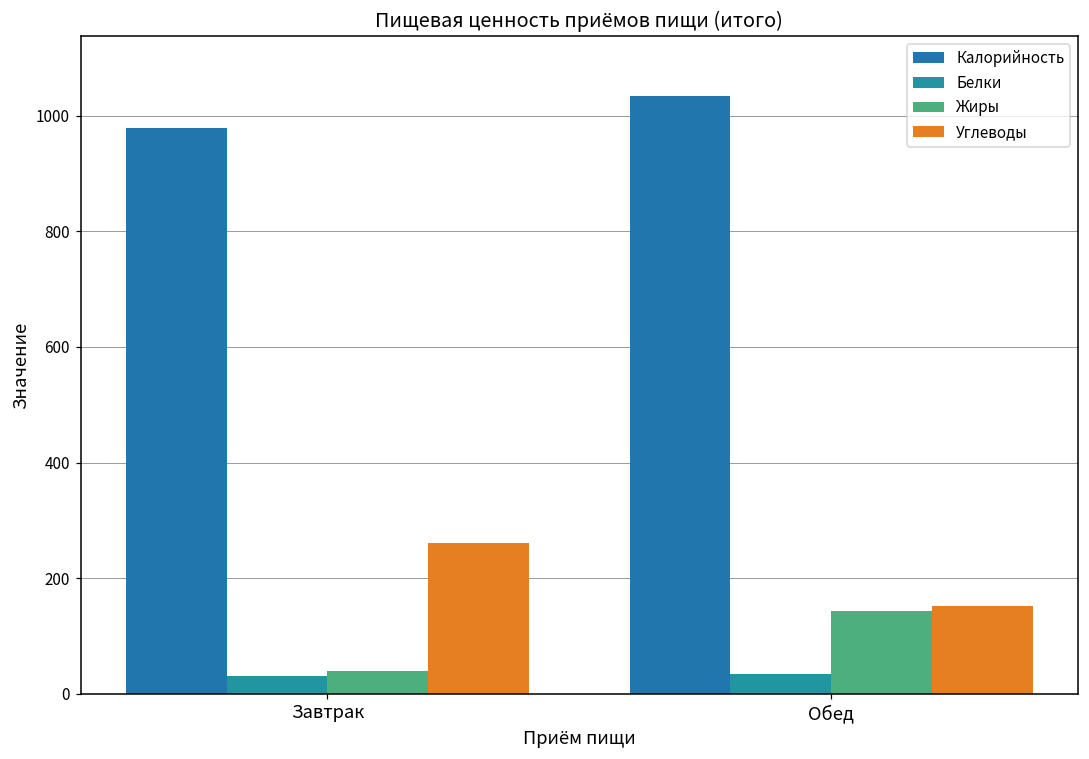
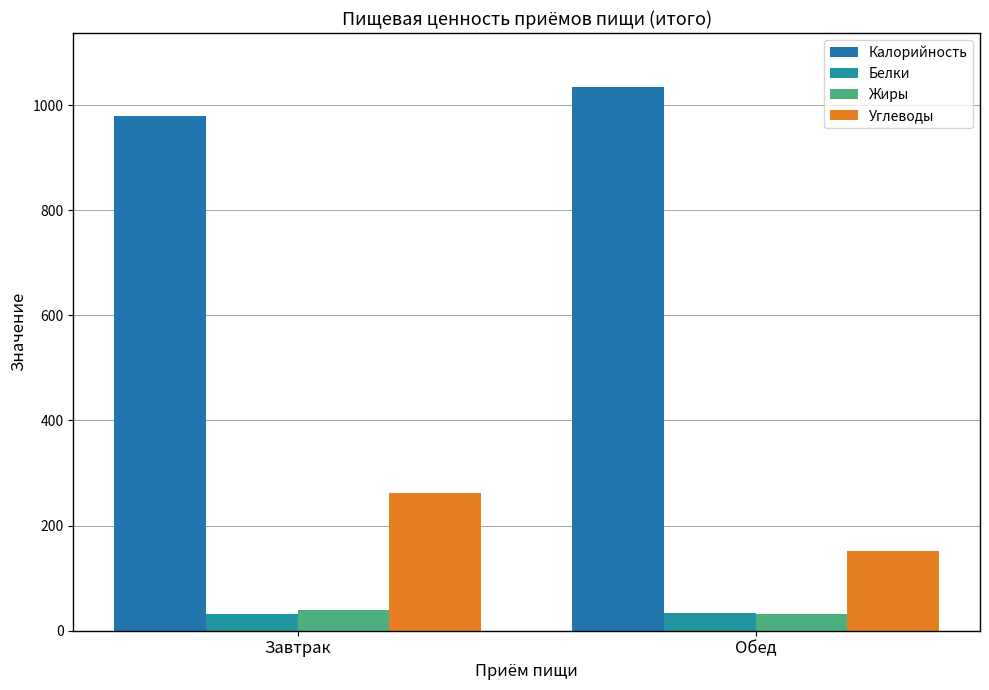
Жиры, Обед: 140 -> 30
